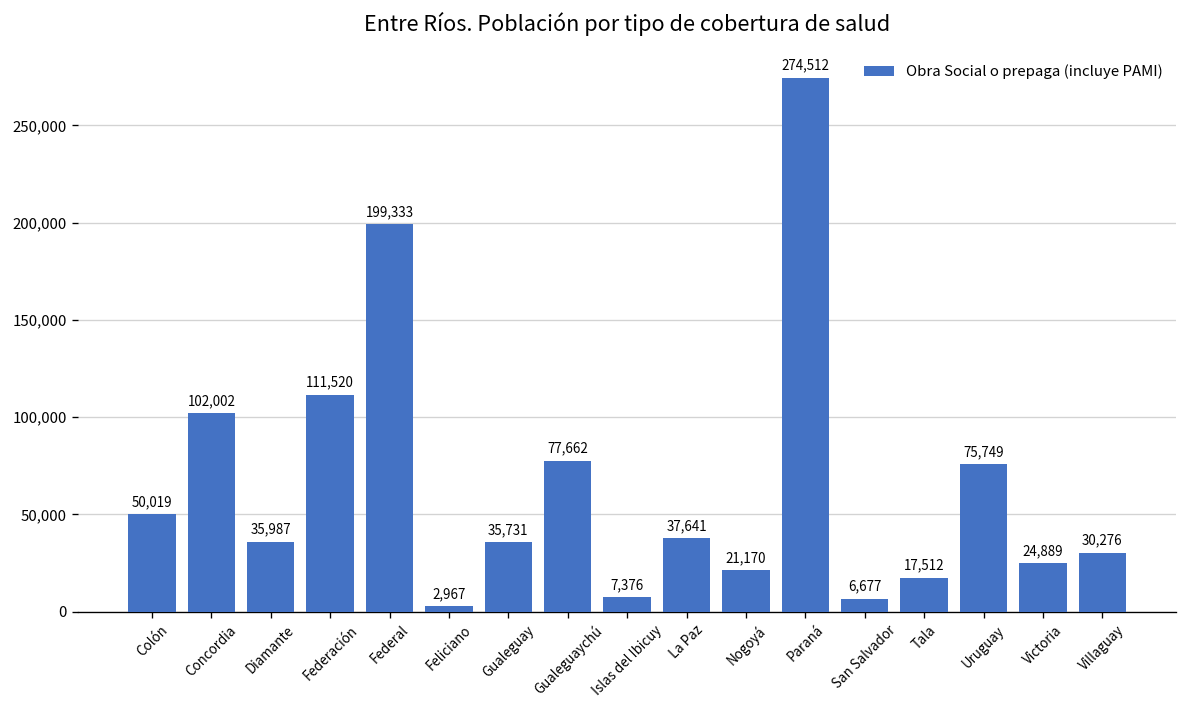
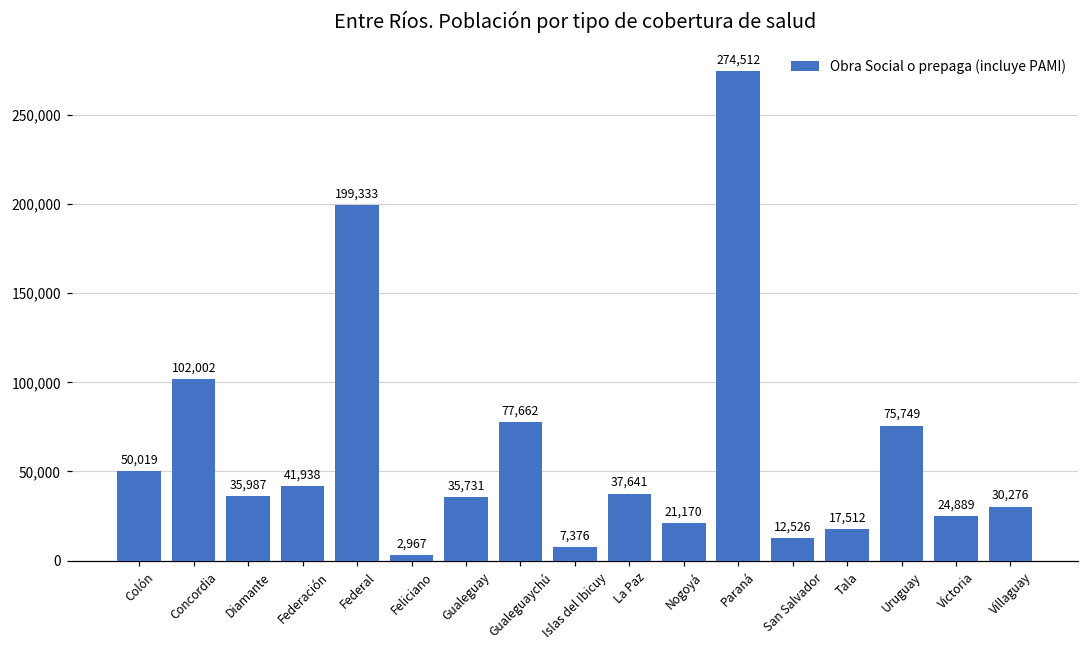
Federación: 111,520 -> 41,938
San Salvador: 6,677 -> 12,526
